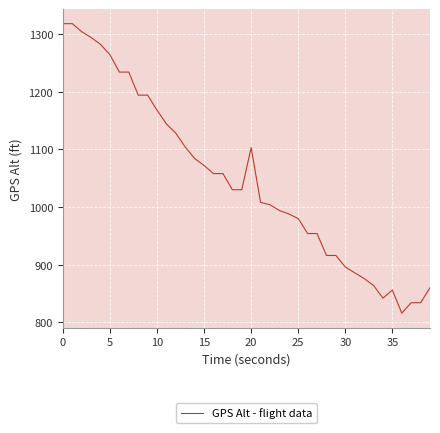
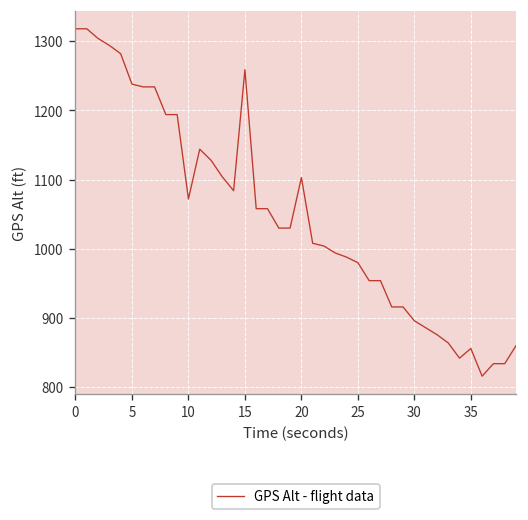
5: 1260 -> 1240
10: 1170 -> 1070
15: 1070 -> 1260
